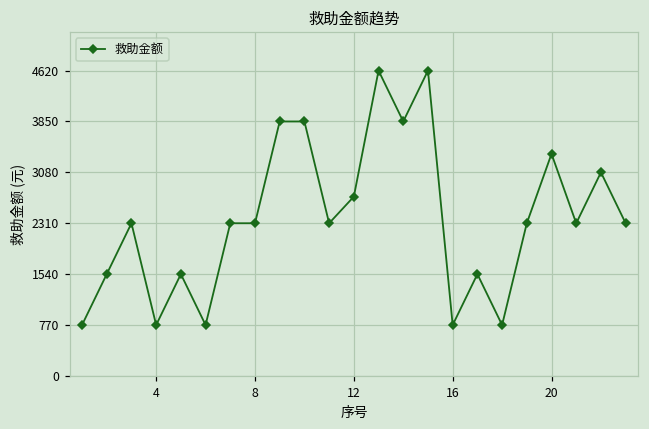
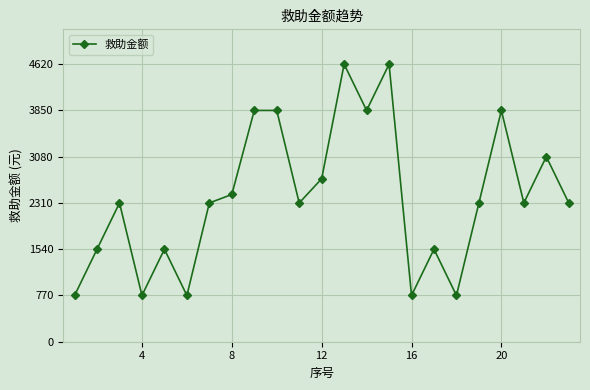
8: 2300 -> 2500
20: 3400 -> 3900
